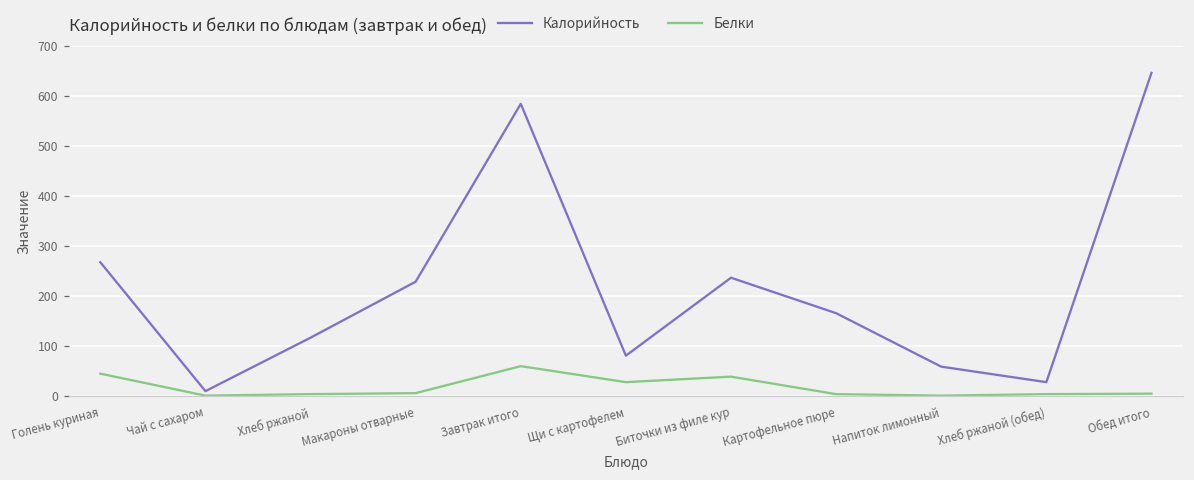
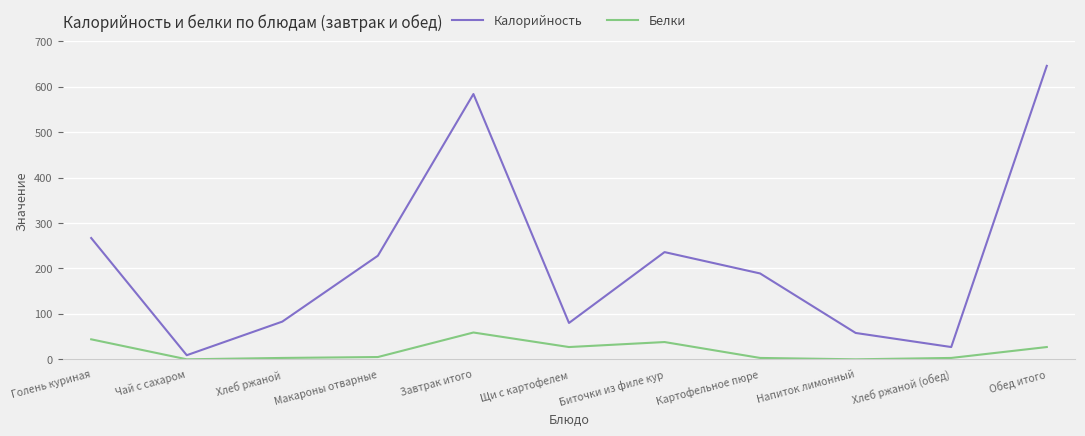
Калорийность, Хлеб ржаной: 120 -> 80
Калорийность, Картофельное пюре: 170 -> 190
Белки, Обед итого: 0 -> 30
